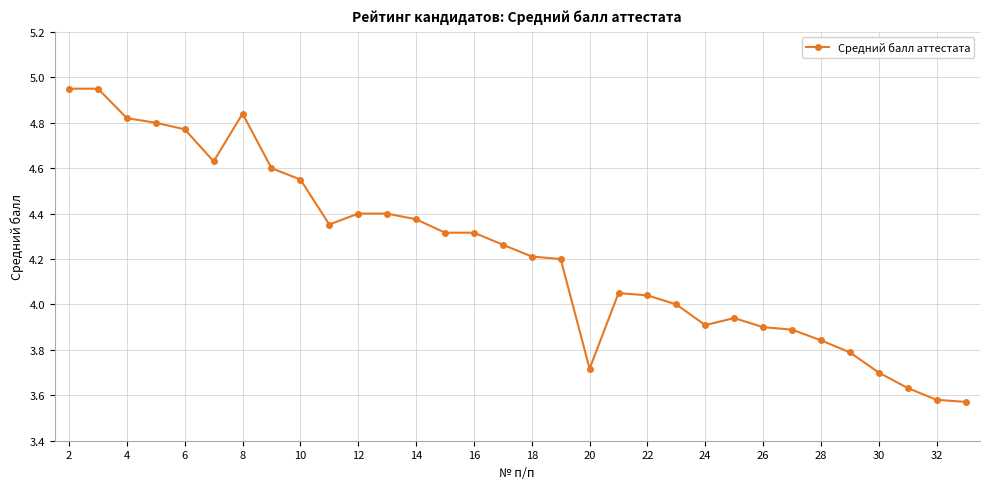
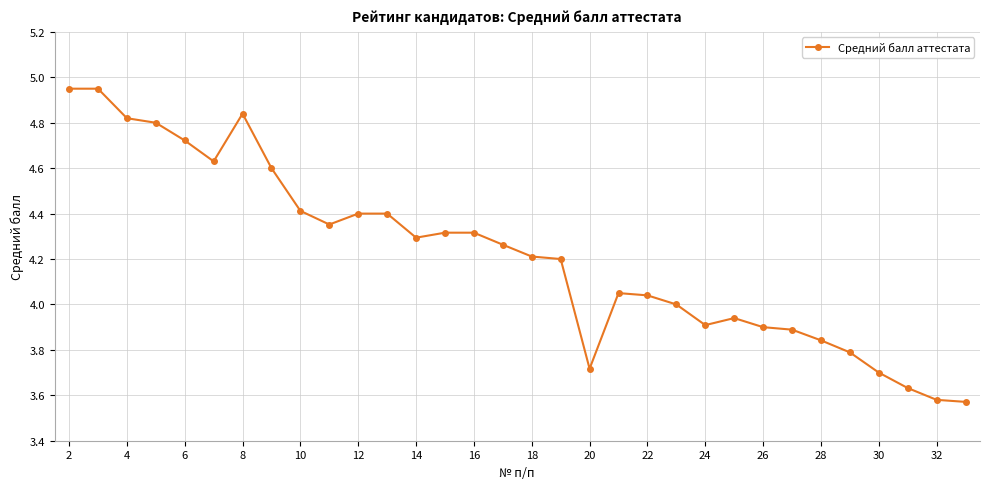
6: 4.77 -> 4.72
10: 4.55 -> 4.41
14: 4.38 -> 4.29
